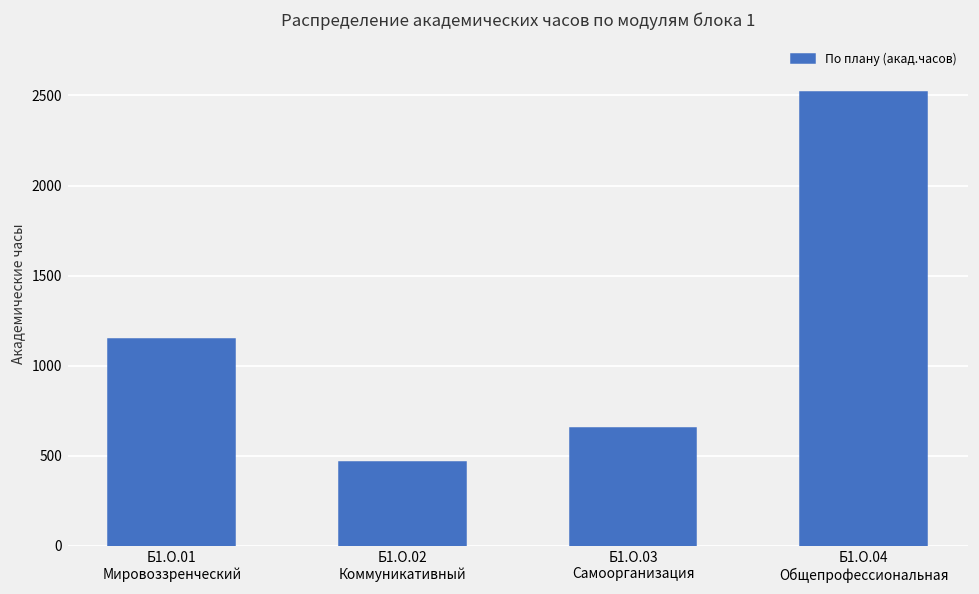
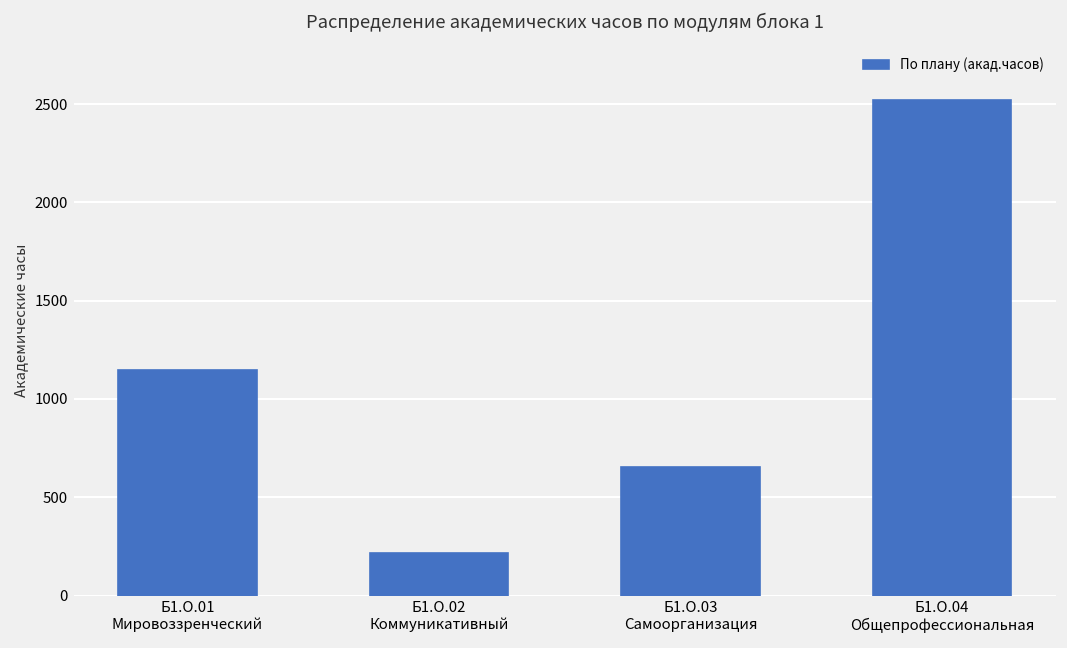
Б1.О.02 Коммуникативный: 470 -> 220
